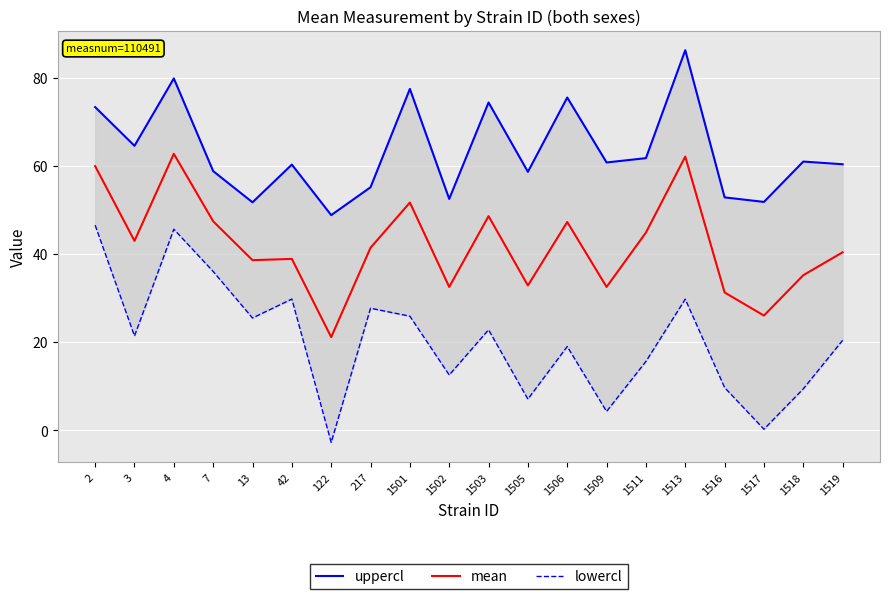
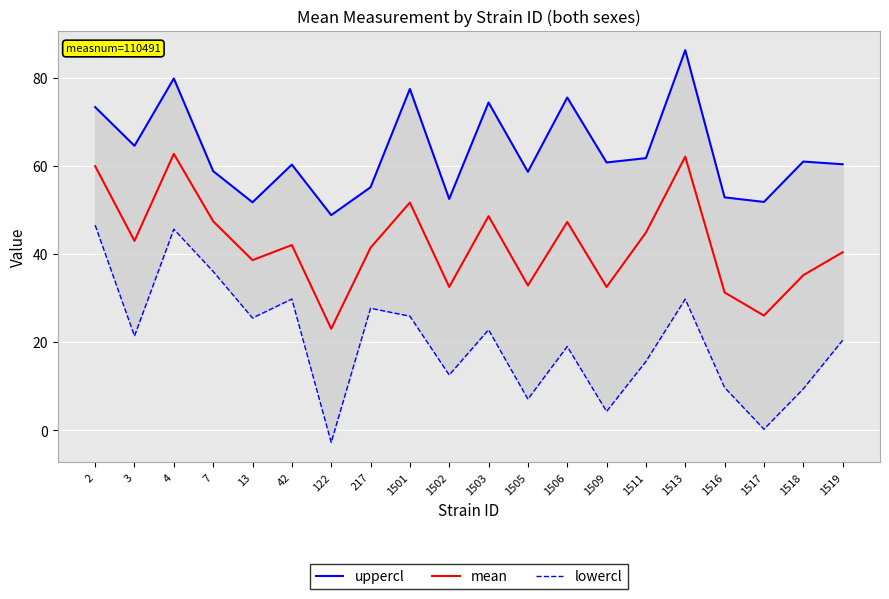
mean, 42: 39 -> 42
mean, 122: 21 -> 23
